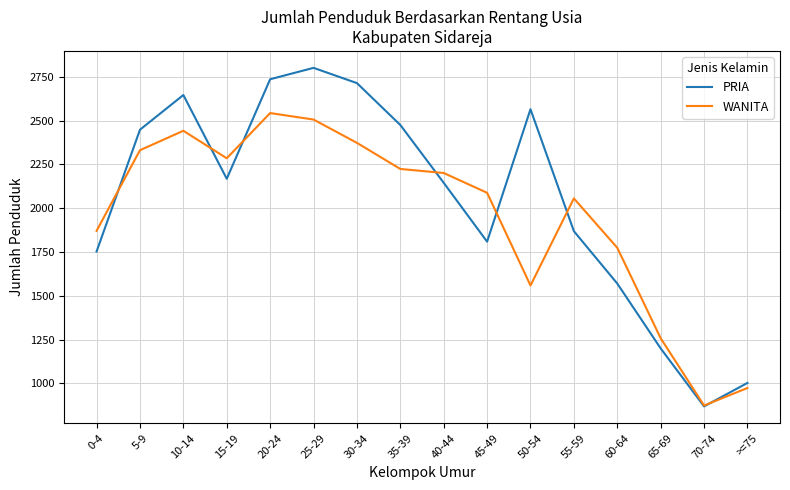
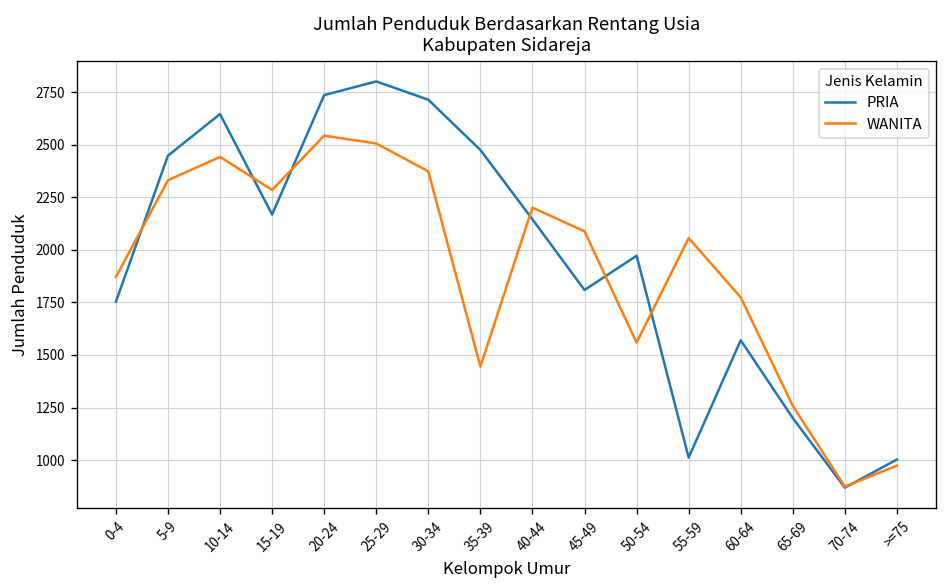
WANITA, 35-39: 2220 -> 1450
PRIA, 50-54: 2570 -> 1970
PRIA, 55-59: 1870 -> 1010
